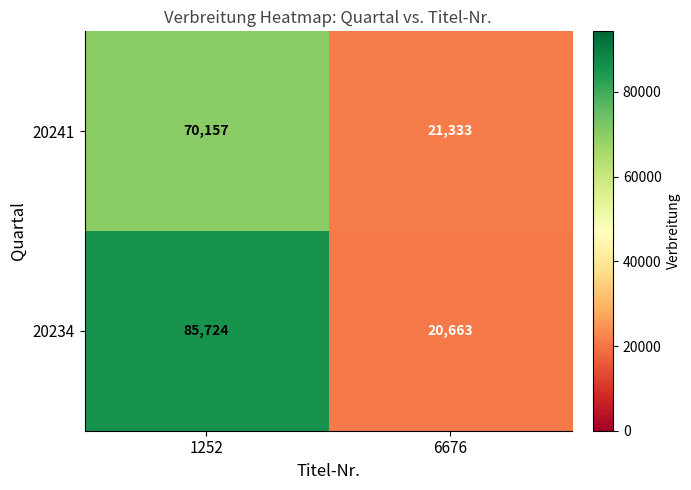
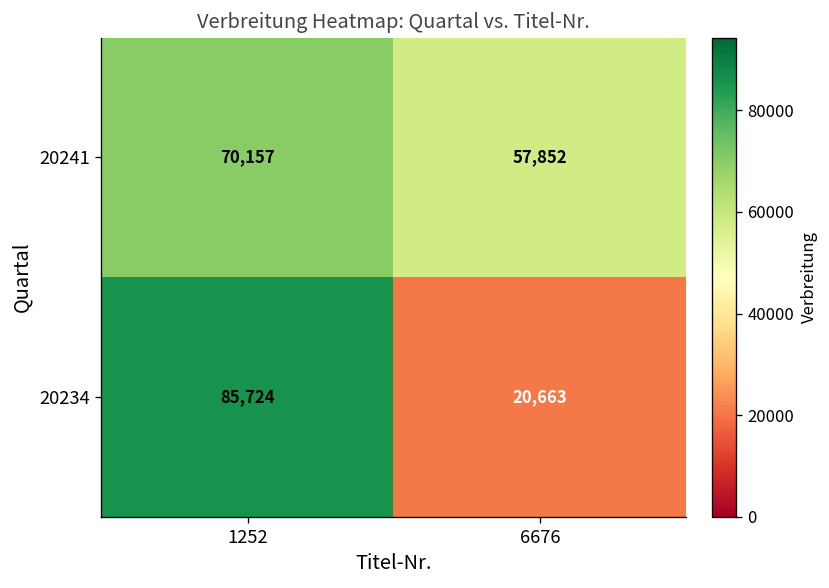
20241, 6676: 21,333 -> 57,852
